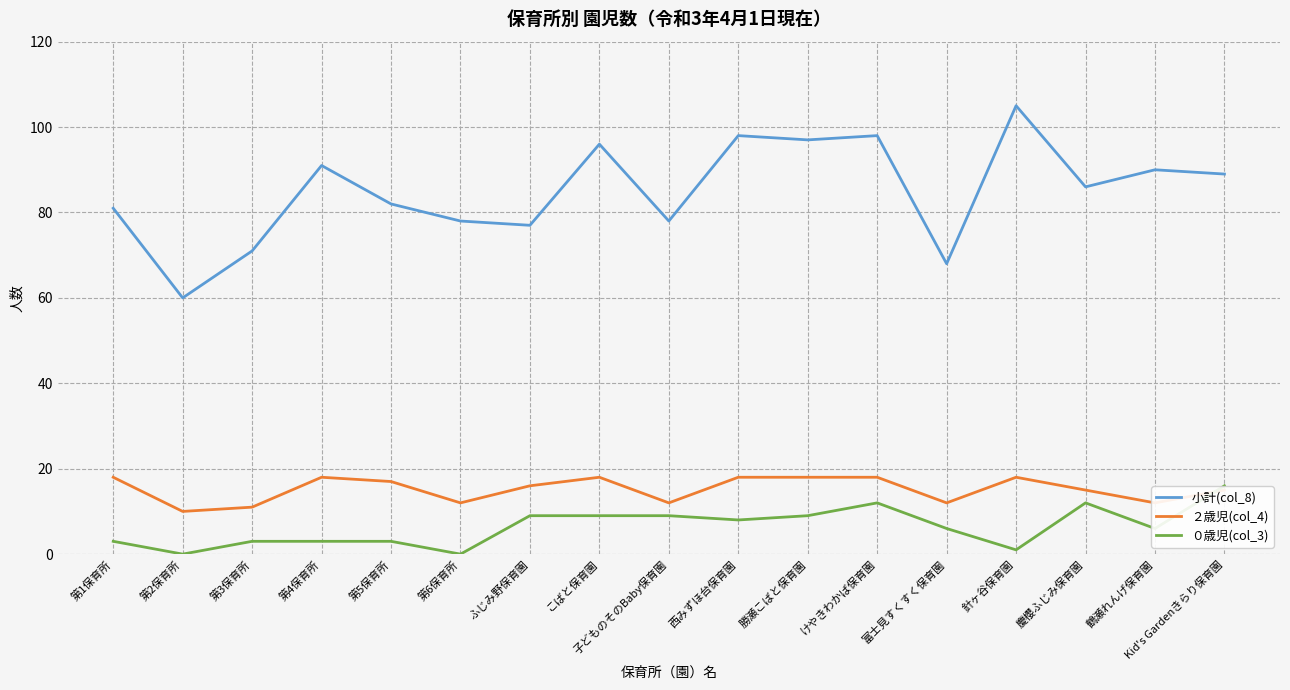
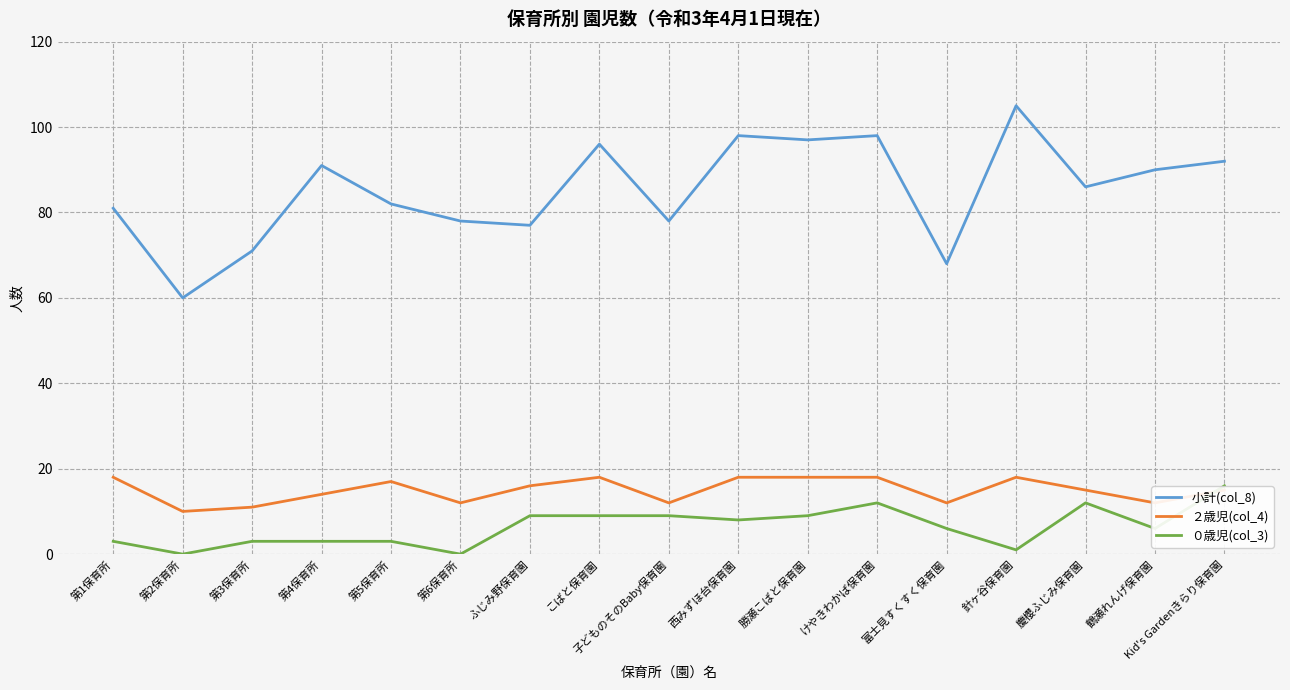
２歳児(col_4), 第4保育所: 18 -> 14
小計(col_8), Kid's Gardenきらり保育園: 89 -> 92
